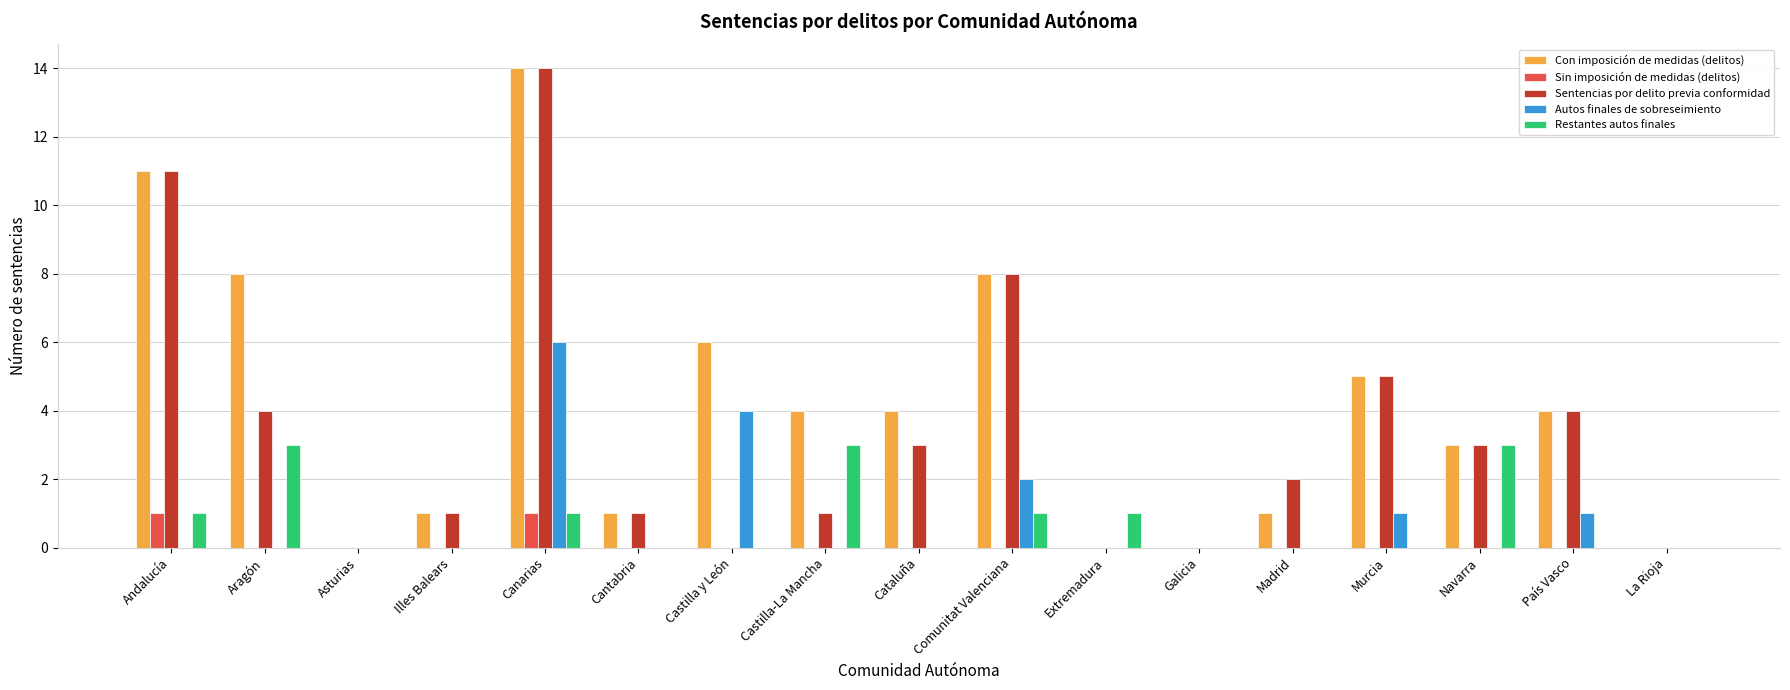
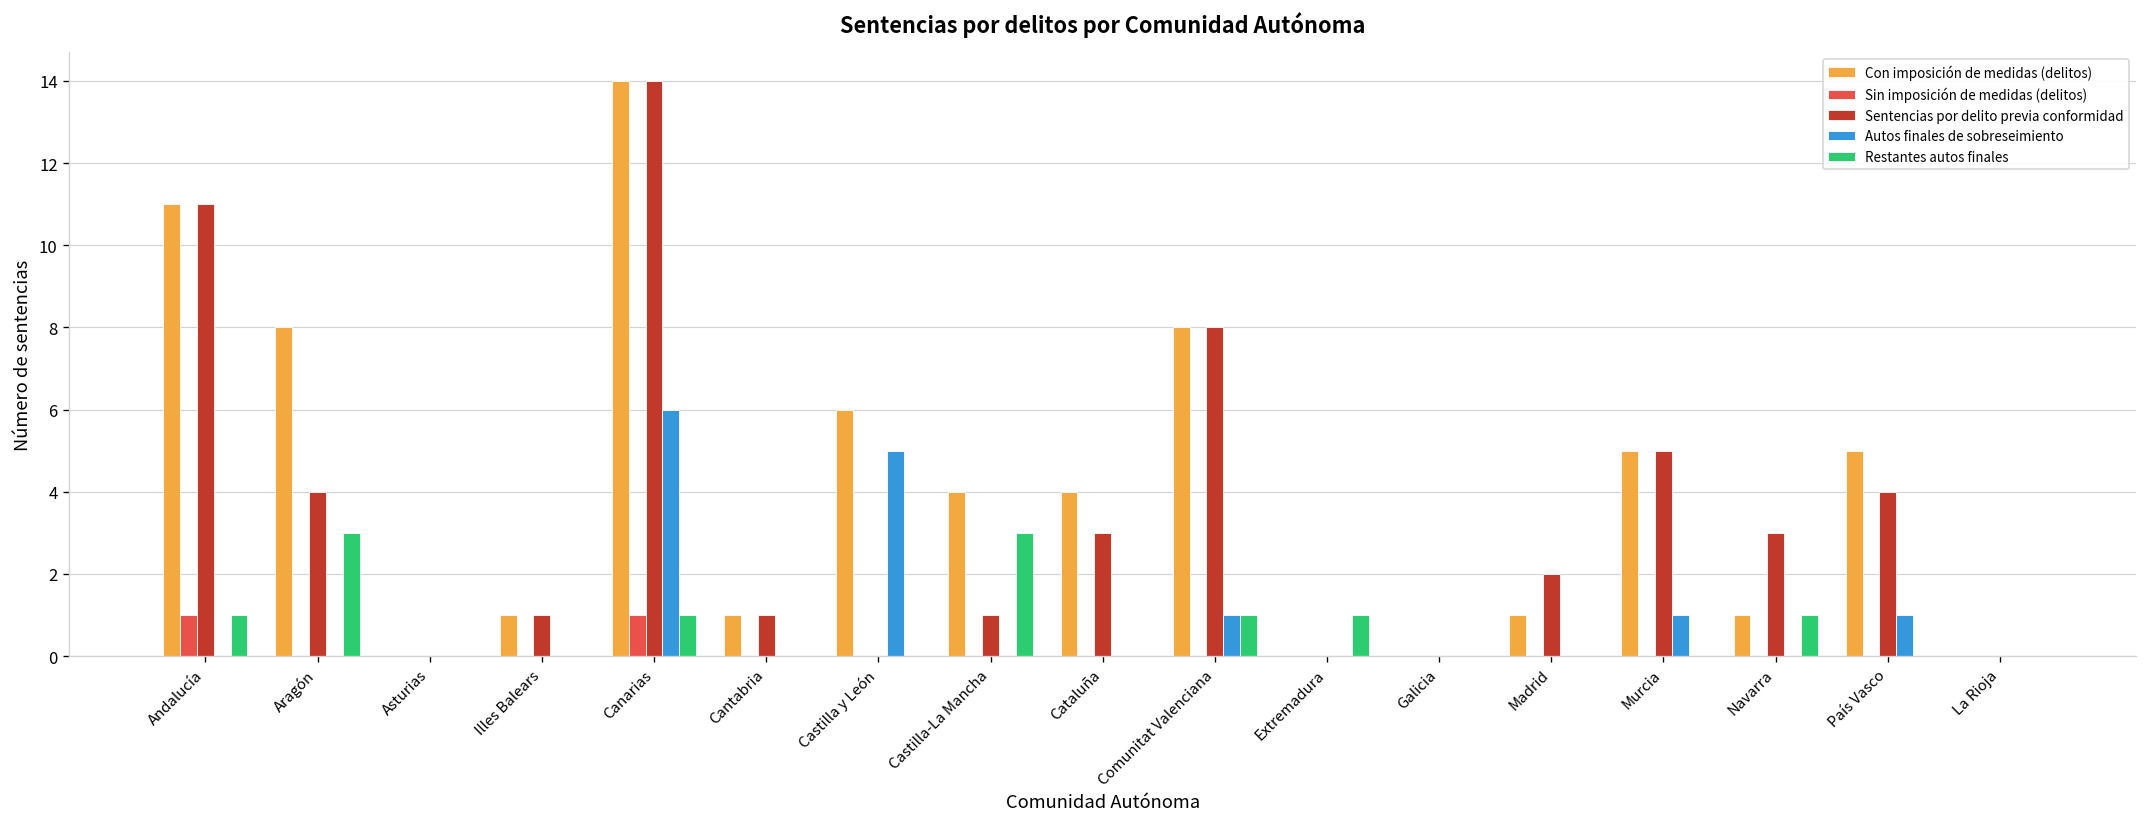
Autos finales de sobreseimiento, Castilla y León: 4 -> 5
Autos finales de sobreseimiento, Comunitat Valenciana: 2 -> 1
Con imposición de medidas (delitos), Navarra: 3 -> 1
Restantes autos finales, Navarra: 3 -> 1
Con imposición de medidas (delitos), País Vasco: 4 -> 5
